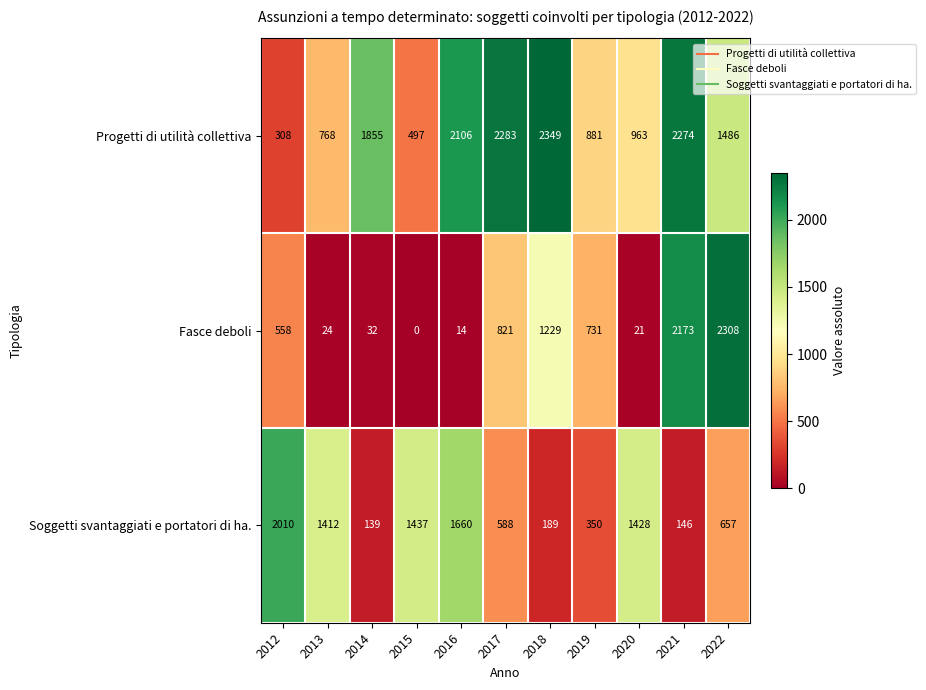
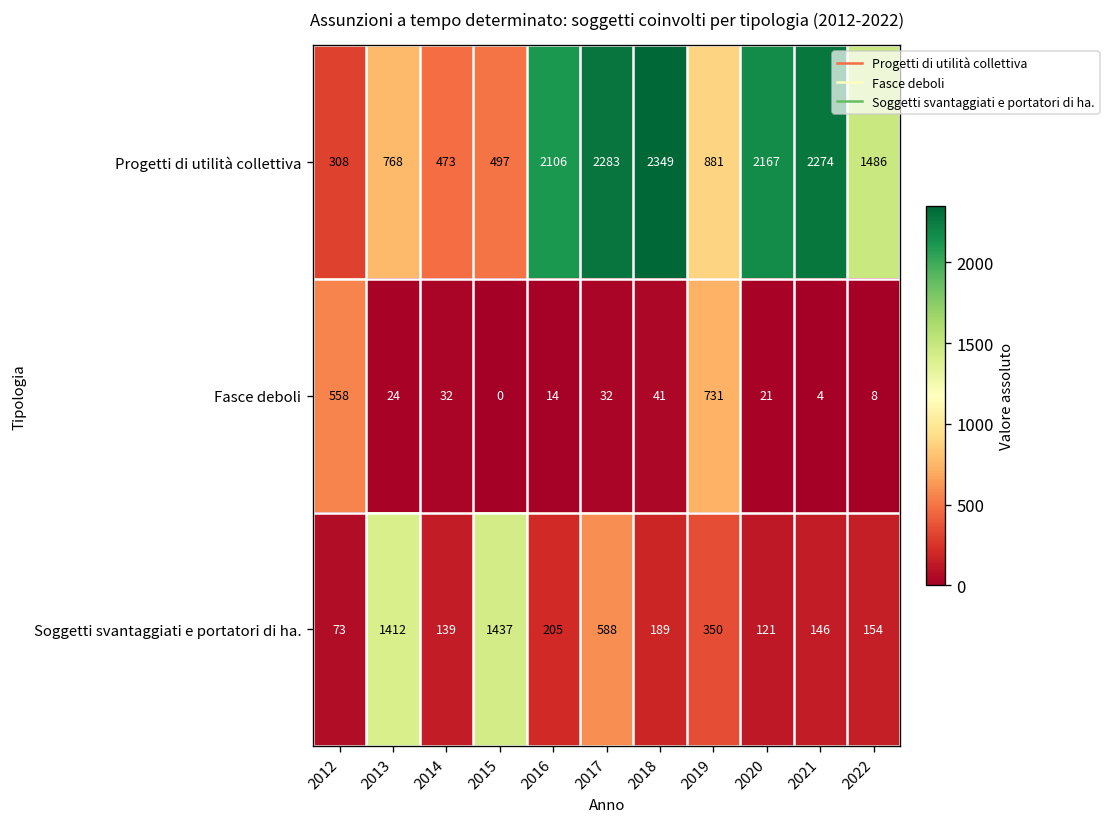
Progetti di utilità collettiva, 2014: 1855 -> 473
Progetti di utilità collettiva, 2020: 963 -> 2167
Fasce deboli, 2017: 821 -> 32
Fasce deboli, 2018: 1229 -> 41
Fasce deboli, 2021: 2173 -> 4
Fasce deboli, 2022: 2308 -> 8
Soggetti svantaggiati e portatori di ha., 2012: 2010 -> 73
Soggetti svantaggiati e portatori di ha., 2016: 1660 -> 205
Soggetti svantaggiati e portatori di ha., 2020: 1428 -> 121
Soggetti svantaggiati e portatori di ha., 2022: 657 -> 154
